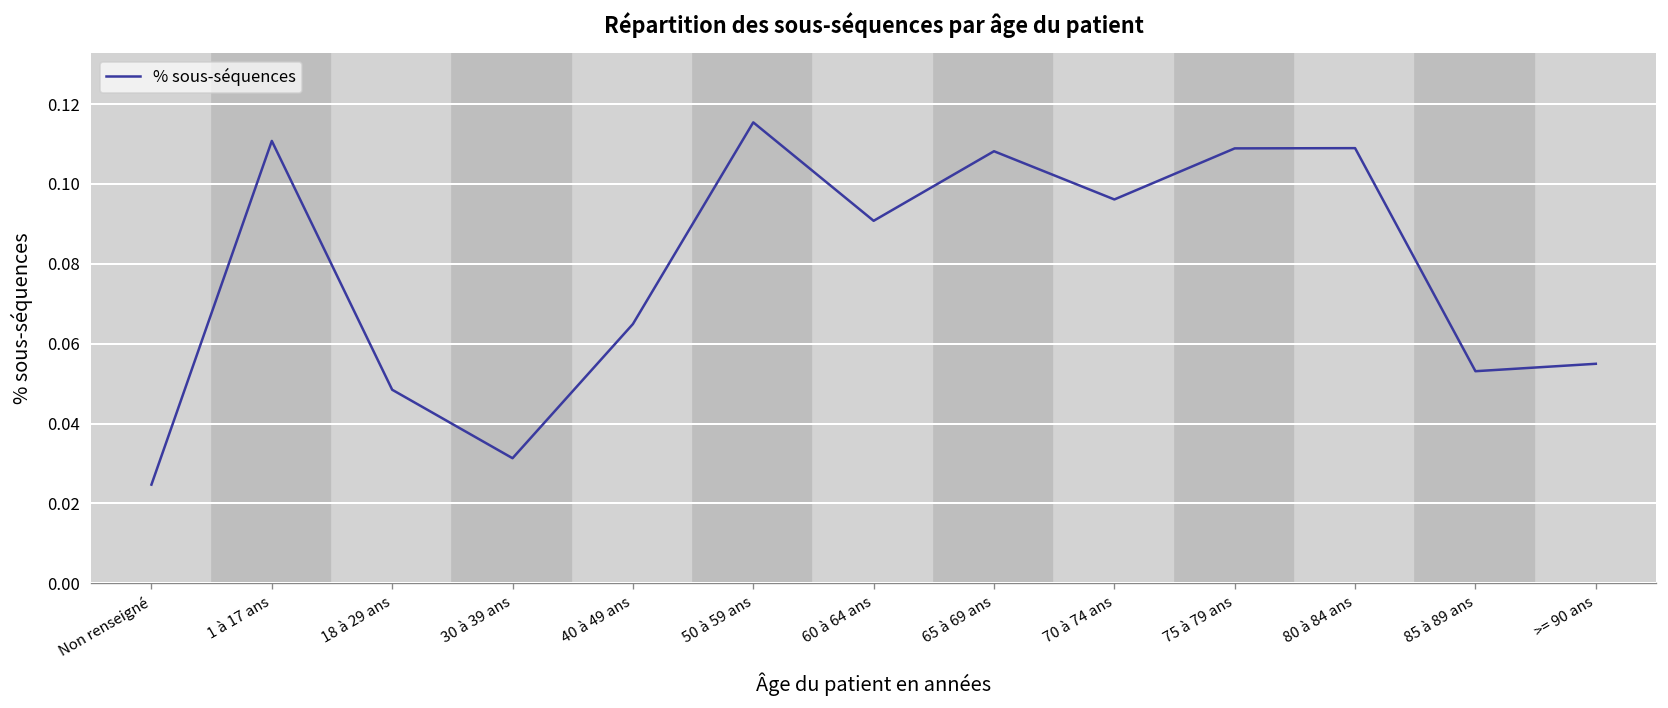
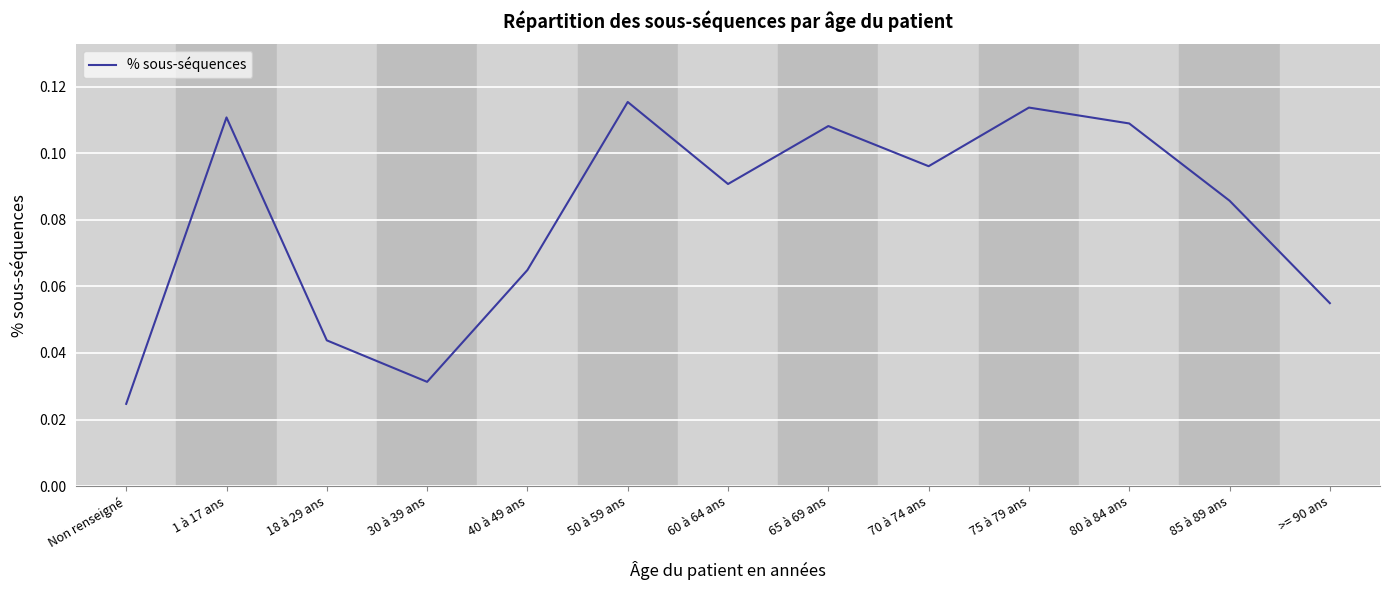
18 à 29 ans: 0.048 -> 0.044
75 à 79 ans: 0.109 -> 0.114
85 à 89 ans: 0.053 -> 0.086
